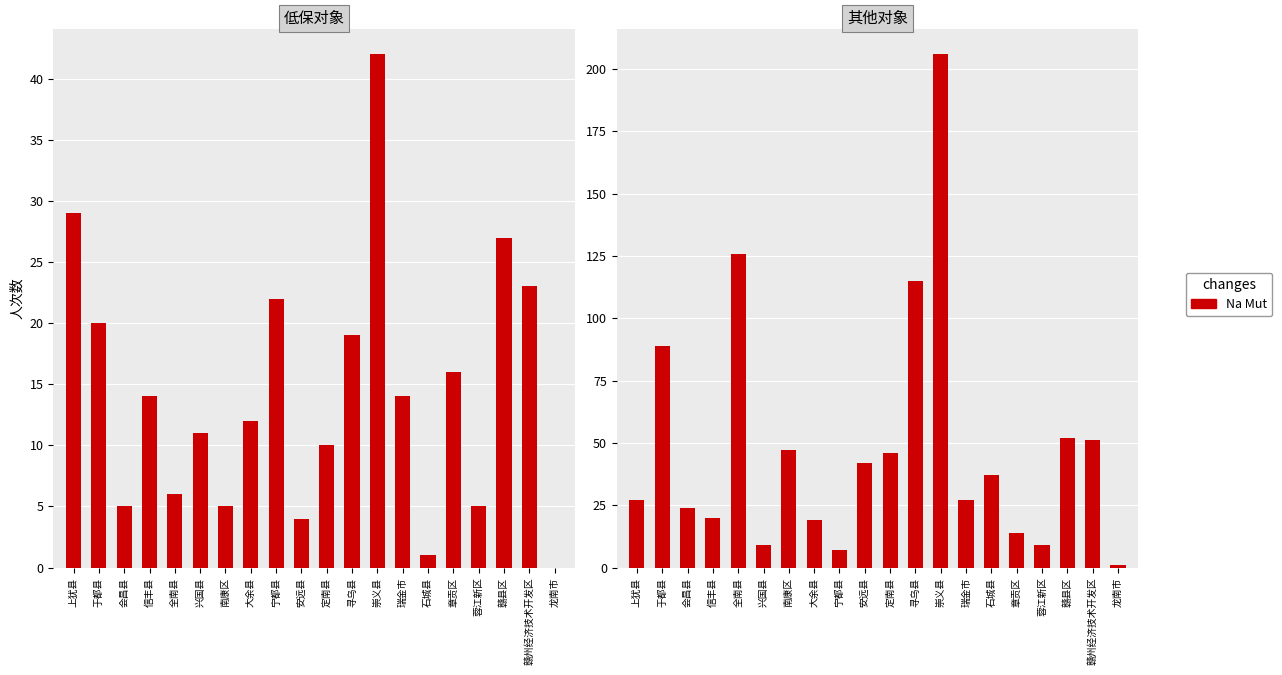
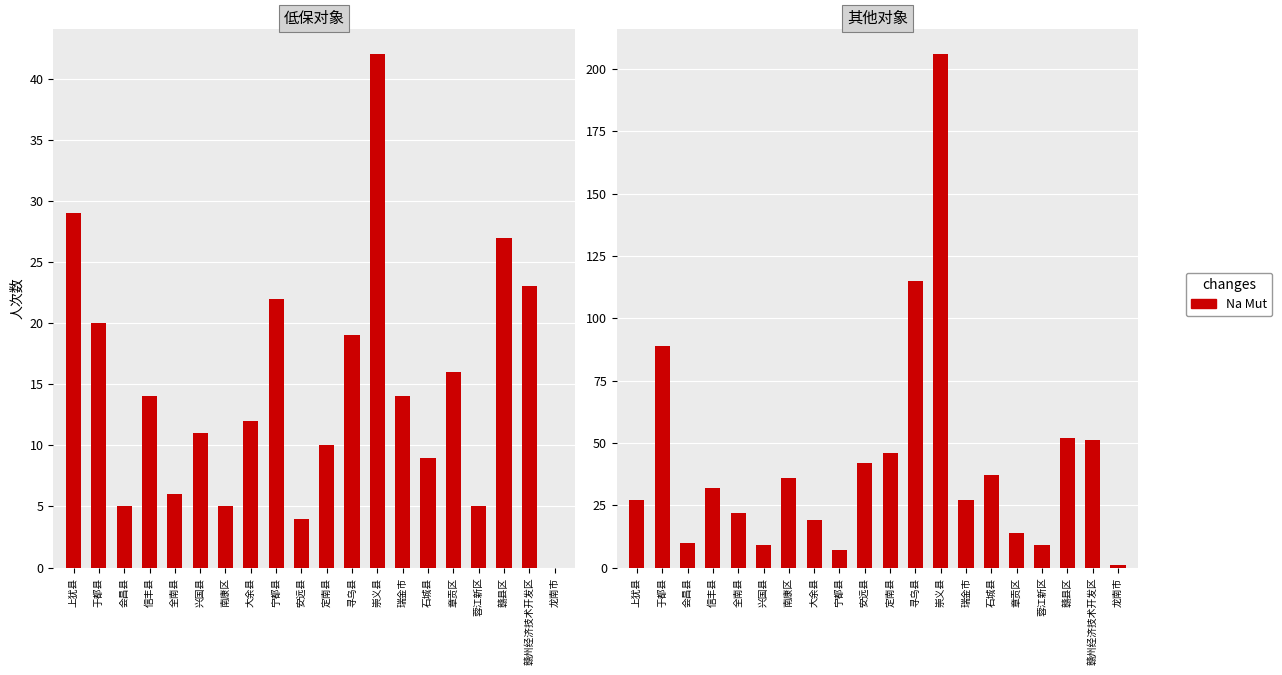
低保对象, 石城县: 1 -> 9
其他对象, 会昌县: 24 -> 10
其他对象, 信丰县: 20 -> 32
其他对象, 全南县: 126 -> 22
其他对象, 南康区: 47 -> 36
